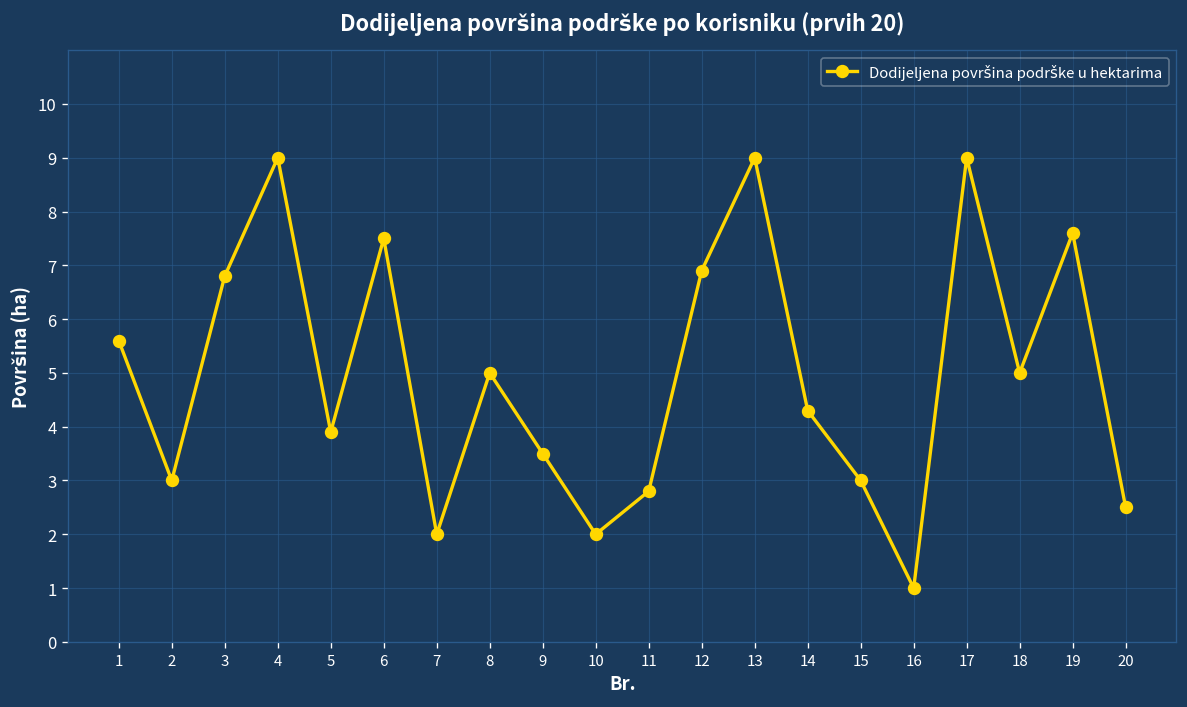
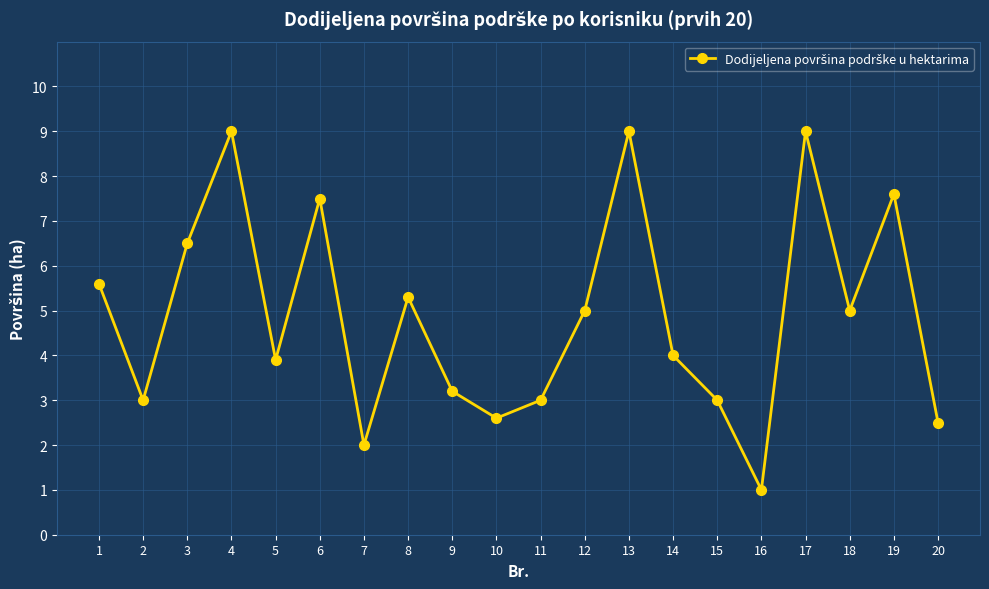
3: 6.8 -> 6.5
8: 5.0 -> 5.3
9: 3.5 -> 3.2
10: 2.0 -> 2.6
11: 2.8 -> 3.0
12: 6.9 -> 5.0
14: 4.3 -> 4.0
